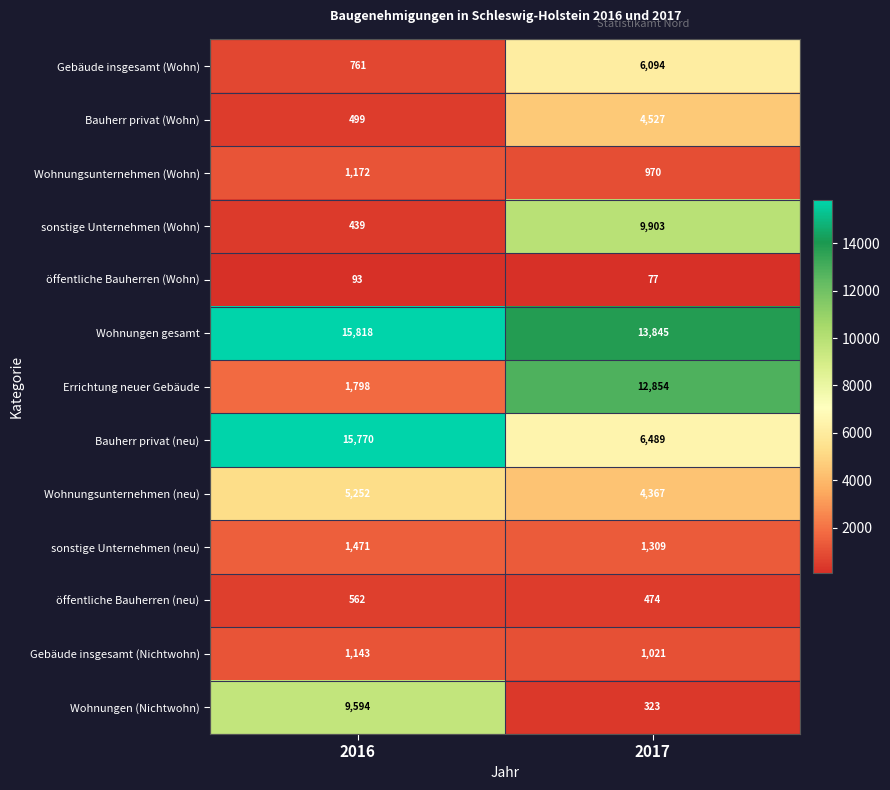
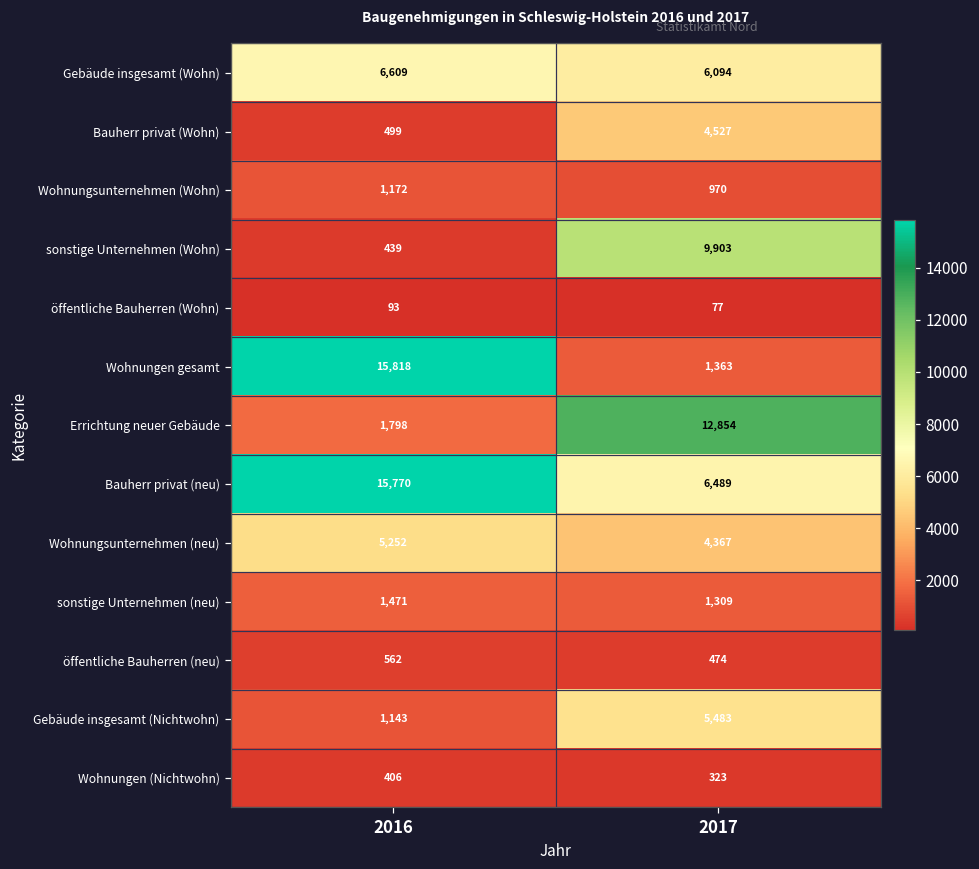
Gebäude insgesamt (Wohn), 2016: 761 -> 6,609
Wohnungen gesamt, 2017: 13,845 -> 1,363
Gebäude insgesamt (Nichtwohn), 2017: 1,021 -> 5,483
Wohnungen (Nichtwohn), 2016: 9,594 -> 406
